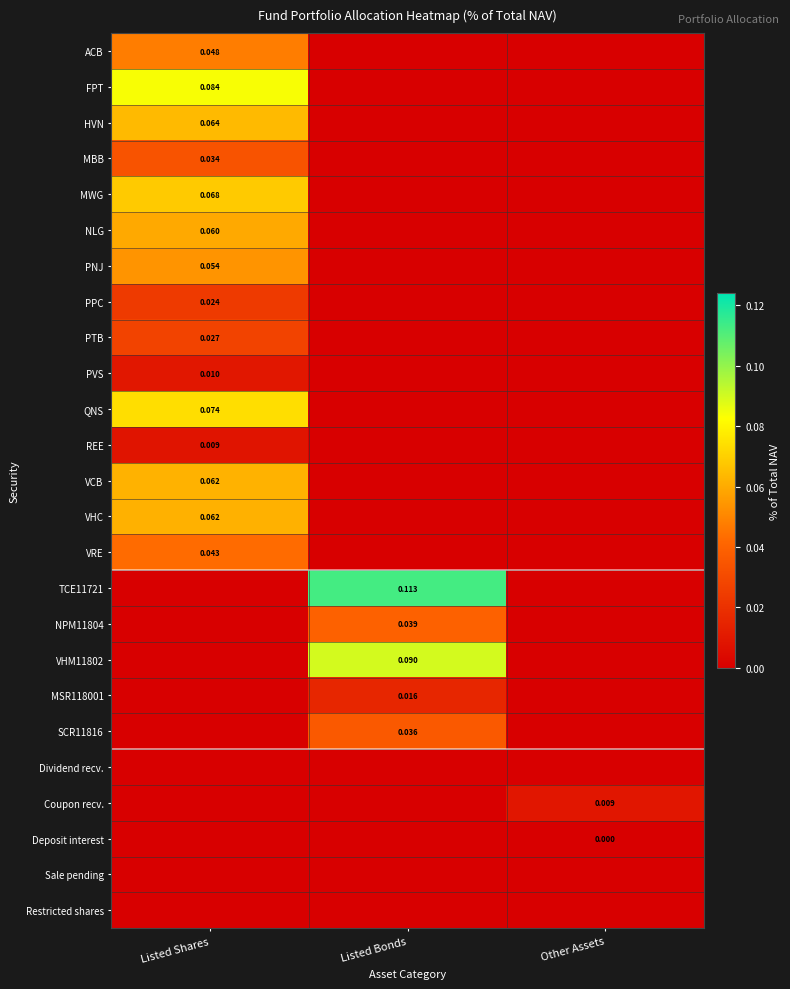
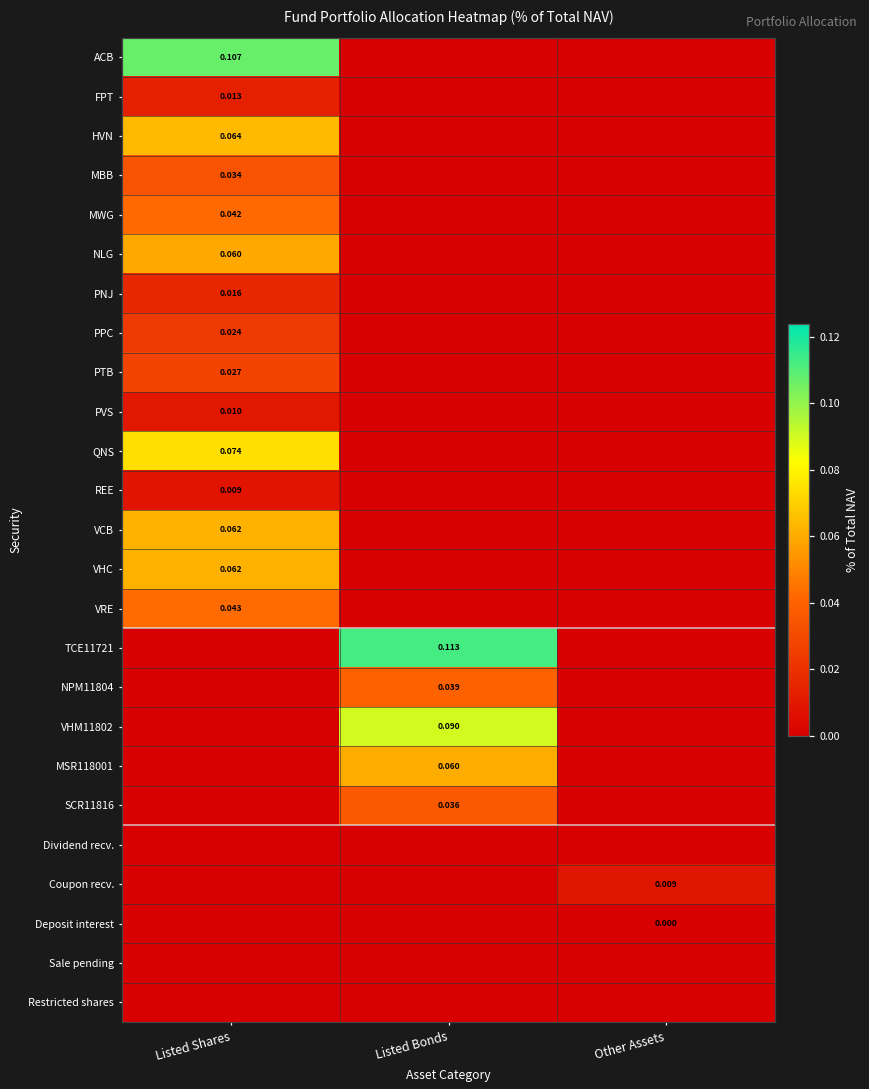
ACB, Listed Shares: 0.048 -> 0.107
FPT, Listed Shares: 0.084 -> 0.013
MWG, Listed Shares: 0.068 -> 0.042
PNJ, Listed Shares: 0.054 -> 0.016
MSR118001, Listed Bonds: 0.016 -> 0.060
